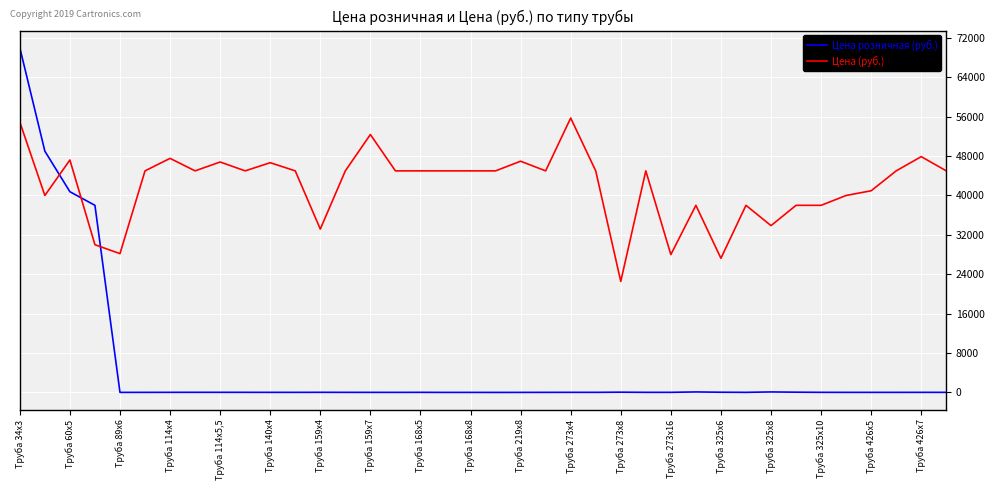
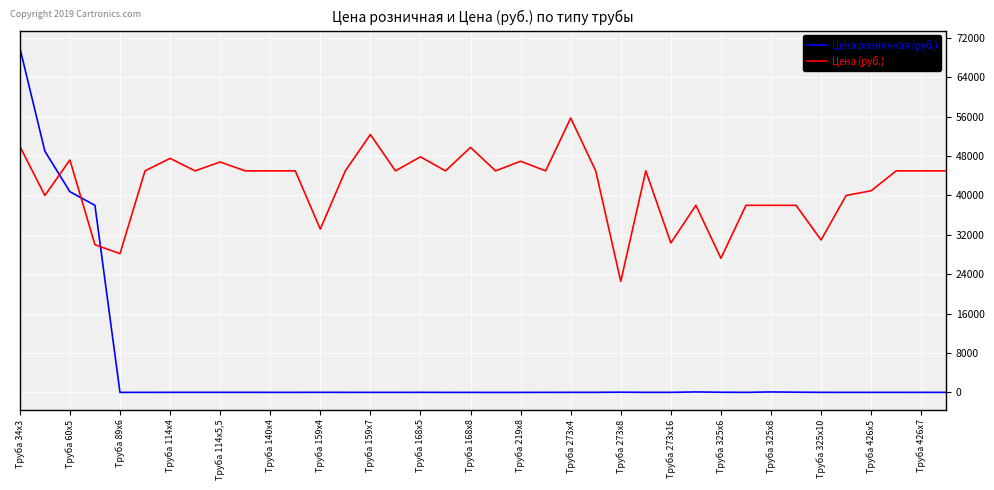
Цена (руб.), Труба 34х3: 55000 -> 50000
Цена (руб.), Труба 140х4: 47000 -> 45000
Цена (руб.), Труба 168х5: 45000 -> 48000
Цена (руб.), Труба 168х8: 45000 -> 50000
Цена (руб.), Труба 273х16: 28000 -> 30000
Цена (руб.), Труба 325х8: 34000 -> 38000
Цена (руб.), Труба 325х10: 38000 -> 31000
Цена (руб.), Труба 426х7: 48000 -> 45000
